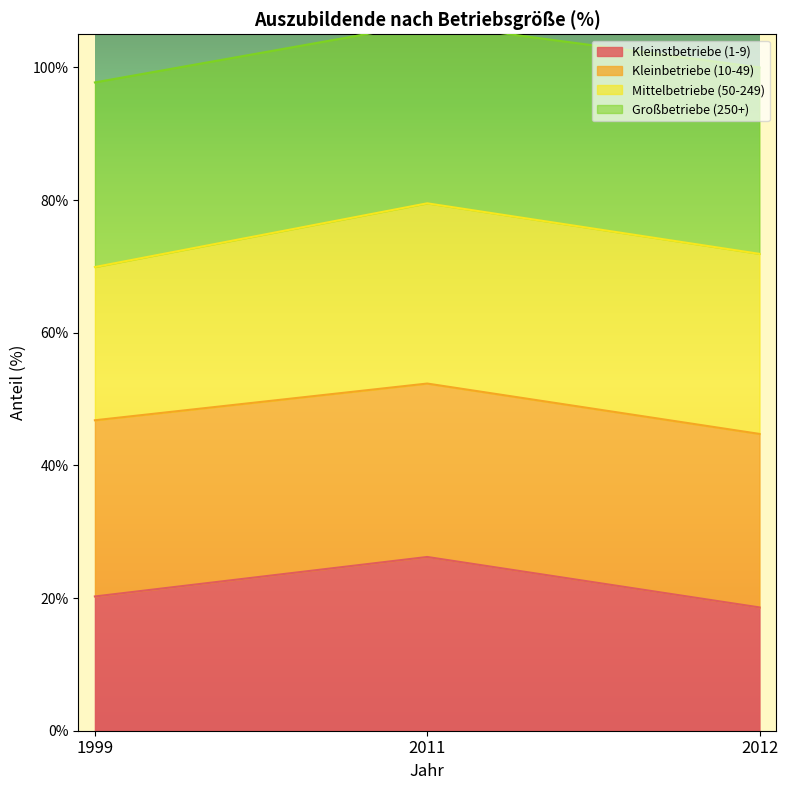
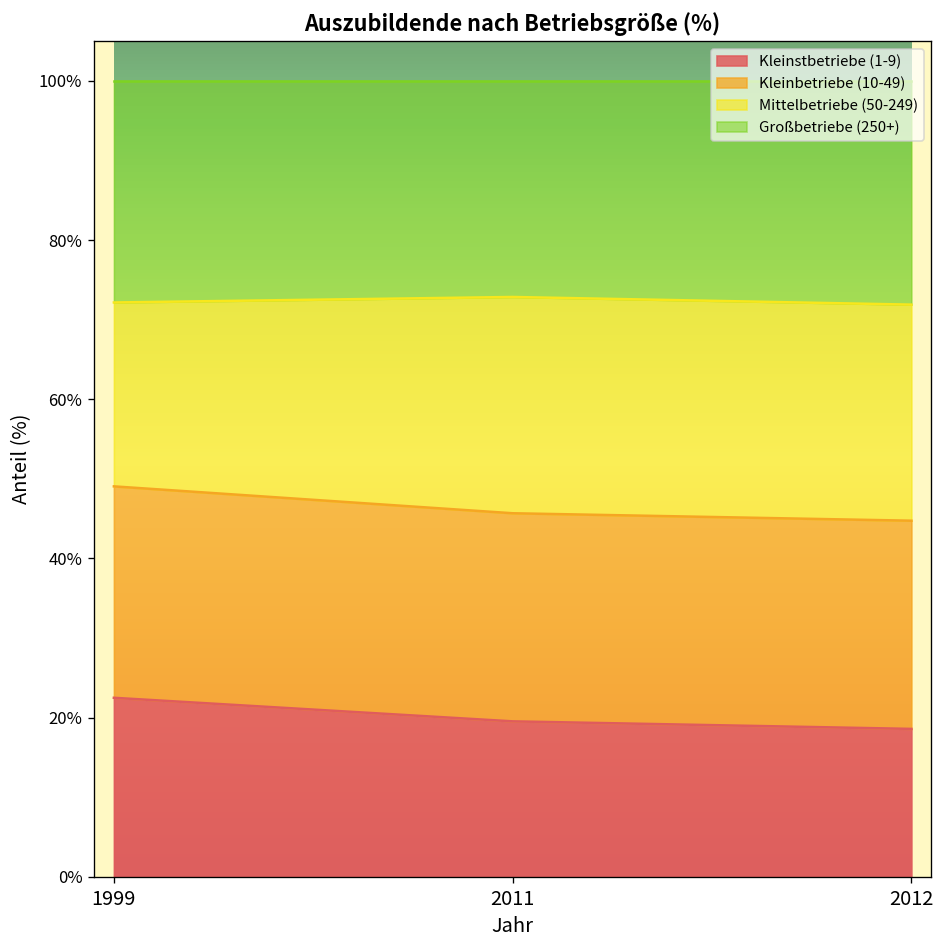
Kleinstbetriebe (1-9), 1999: 20% -> 22%
Kleinstbetriebe (1-9), 2011: 26% -> 20%
